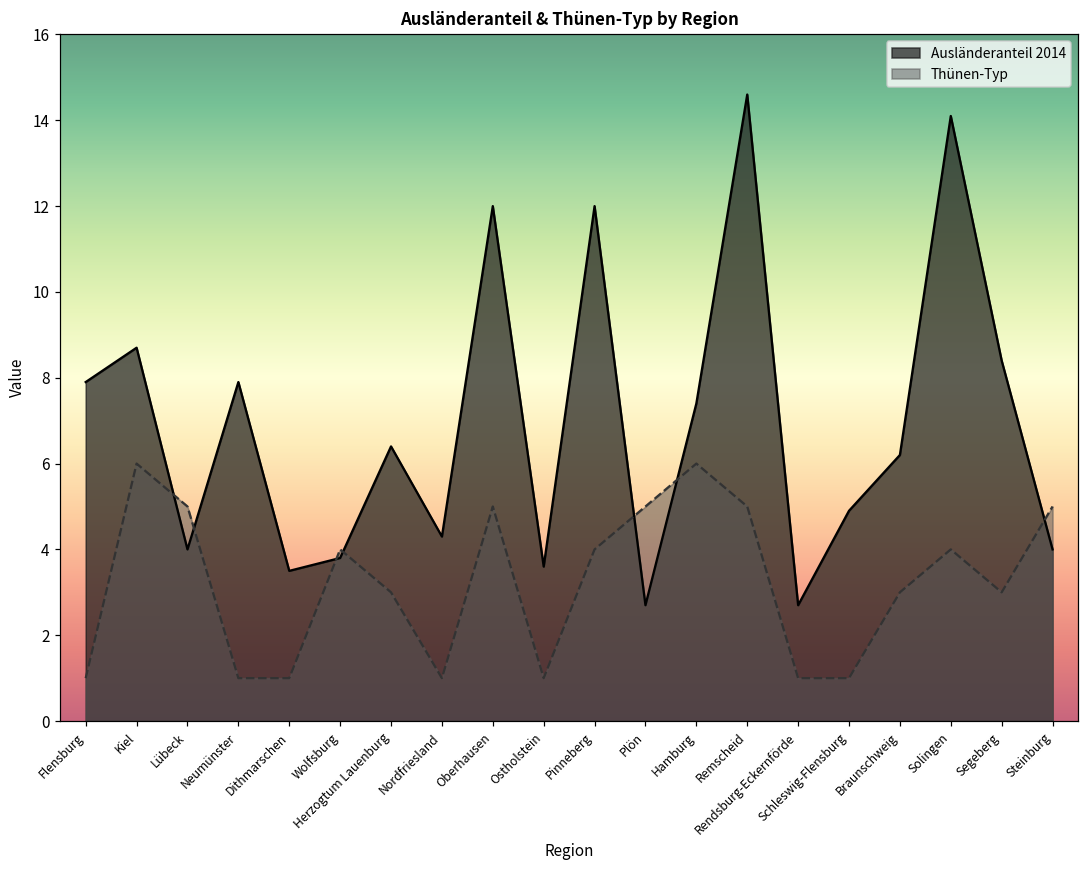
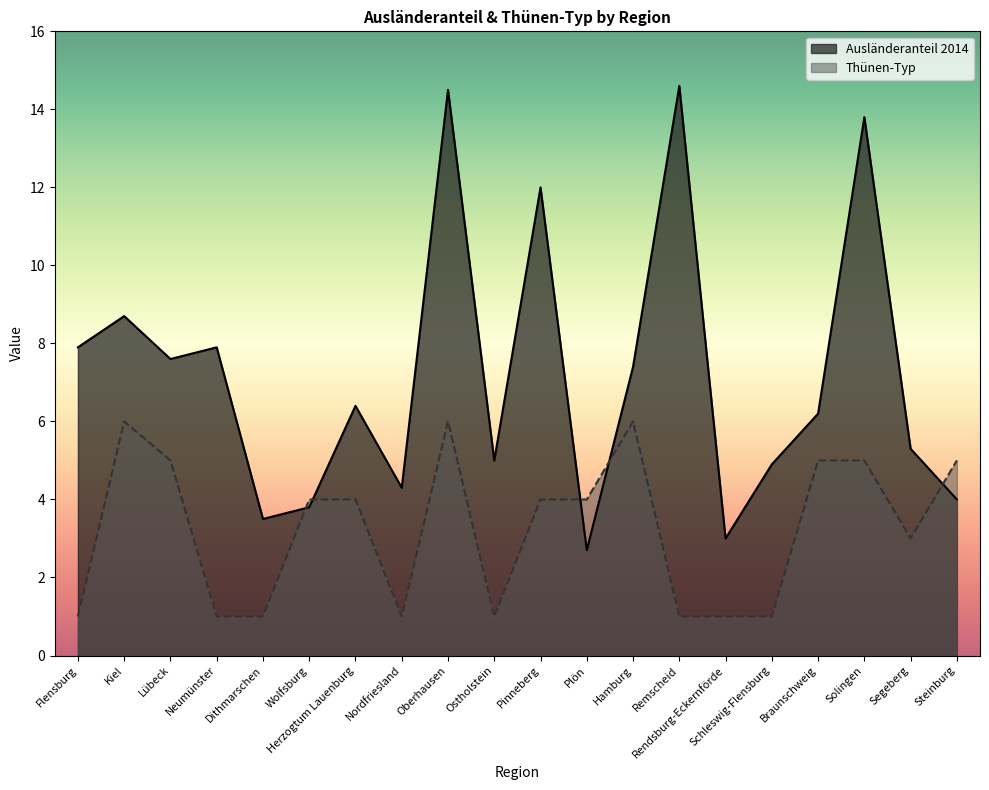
Ausländeranteil 2014, Lübeck: 4.0 -> 7.6
Thünen-Typ, Herzogtum Lauenburg: 3 -> 4
Ausländeranteil 2014, Oberhausen: 12.0 -> 14.5
Thünen-Typ, Oberhausen: 5 -> 6
Ausländeranteil 2014, Ostholstein: 3.6 -> 5.0
Thünen-Typ, Plön: 5 -> 4
Thünen-Typ, Remscheid: 5 -> 1
Ausländeranteil 2014, Rendsburg-Eckernförde: 2.7 -> 3.0
Thünen-Typ, Braunschweig: 3 -> 5
Ausländeranteil 2014, Solingen: 14.1 -> 13.8
Thünen-Typ, Solingen: 4 -> 5
Ausländeranteil 2014, Segeberg: 8.4 -> 5.3
